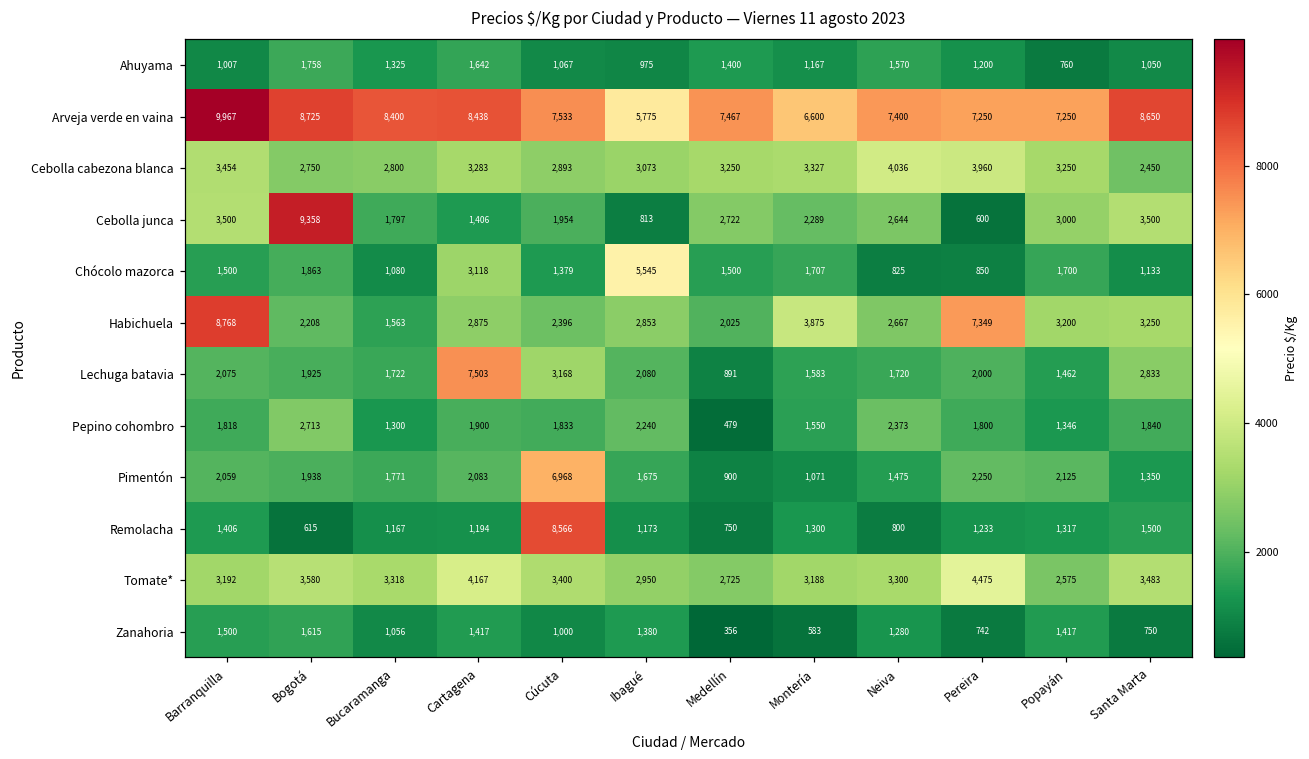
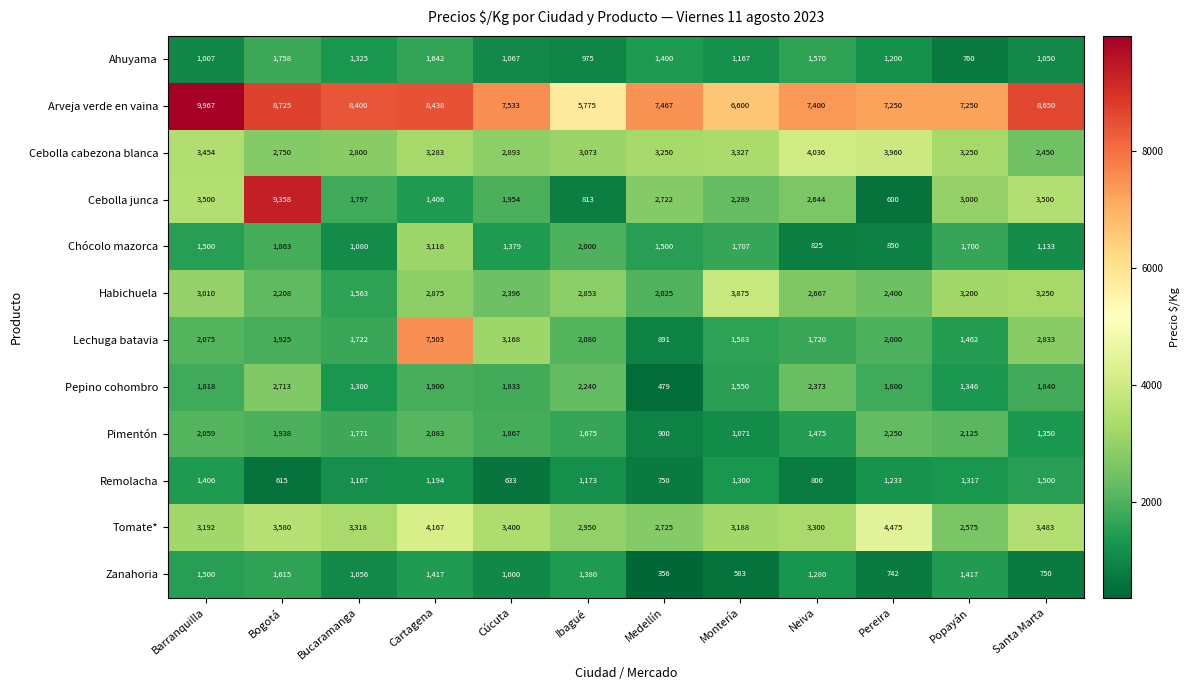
Chócolo mazorca, Ibagué: 5,545 -> 2,000
Habichuela, Barranquilla: 8,768 -> 3,010
Habichuela, Pereira: 7,349 -> 2,400
Pimentón, Cúcuta: 6,968 -> 1,867
Remolacha, Cúcuta: 8,566 -> 633
